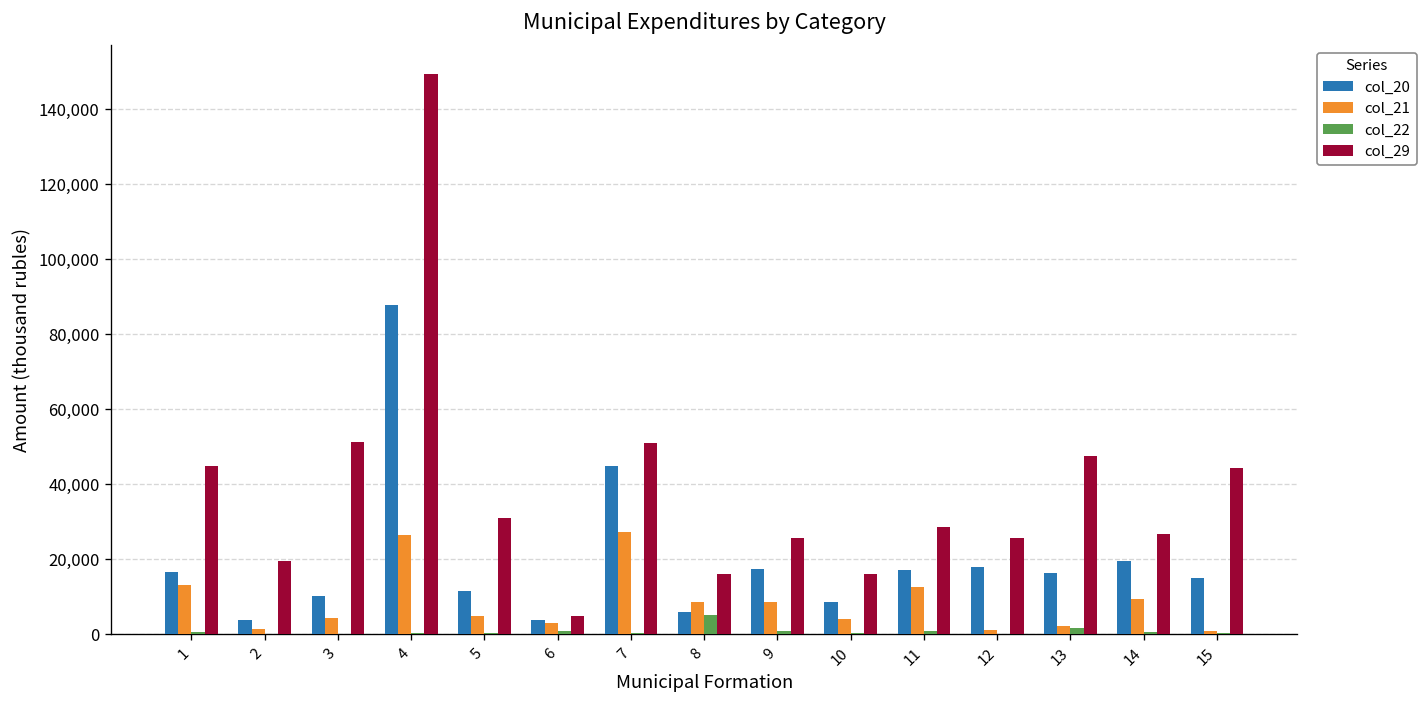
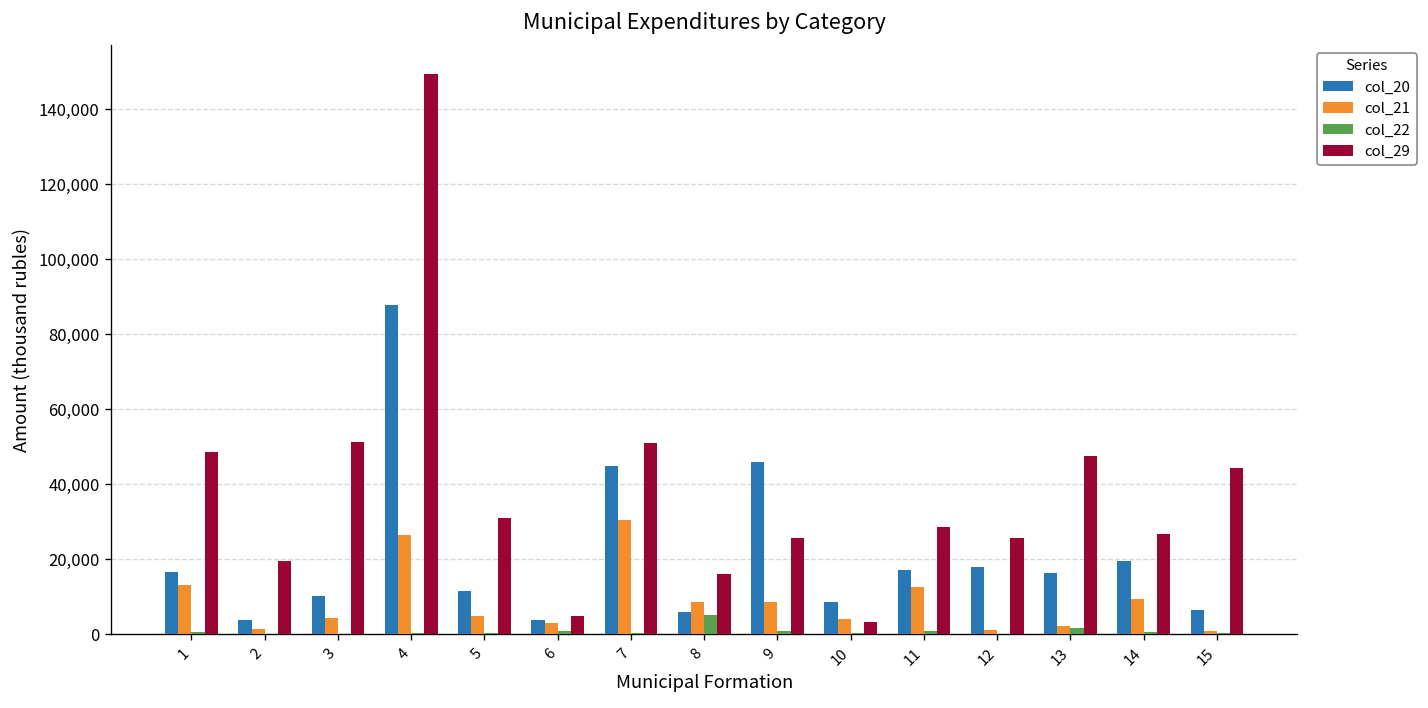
col_29, 1: 45,000 -> 49,000
col_21, 7: 27,000 -> 30,000
col_20, 9: 18,000 -> 46,000
col_29, 10: 16,000 -> 3,000
col_20, 15: 15,000 -> 6,000
